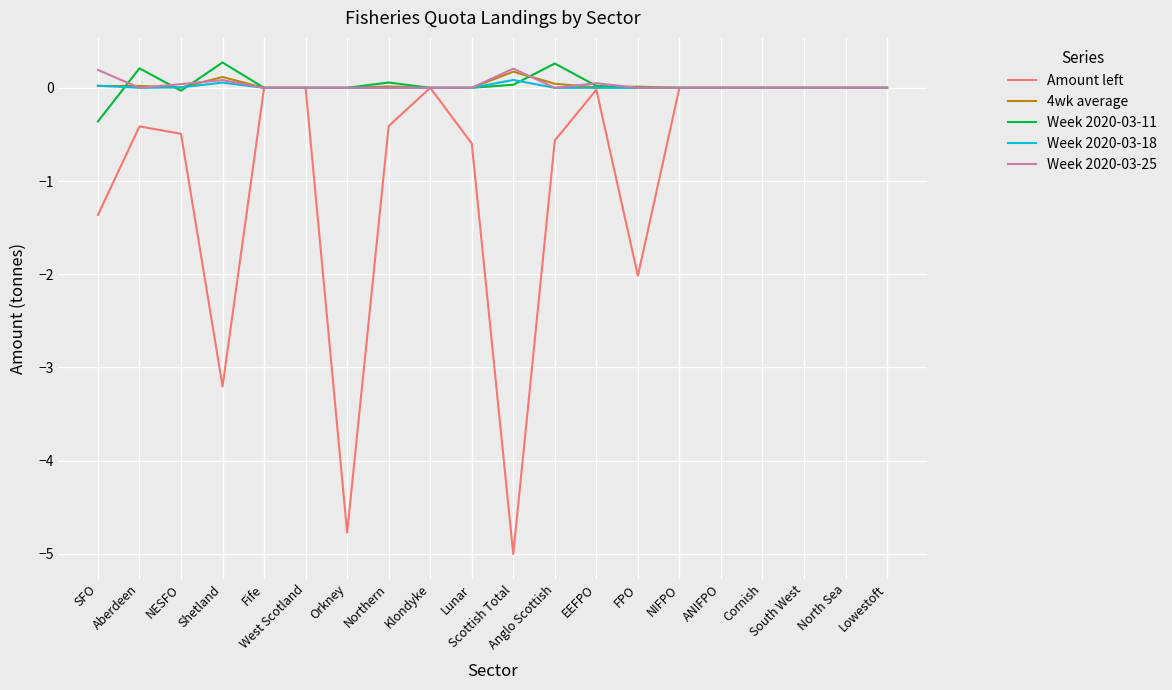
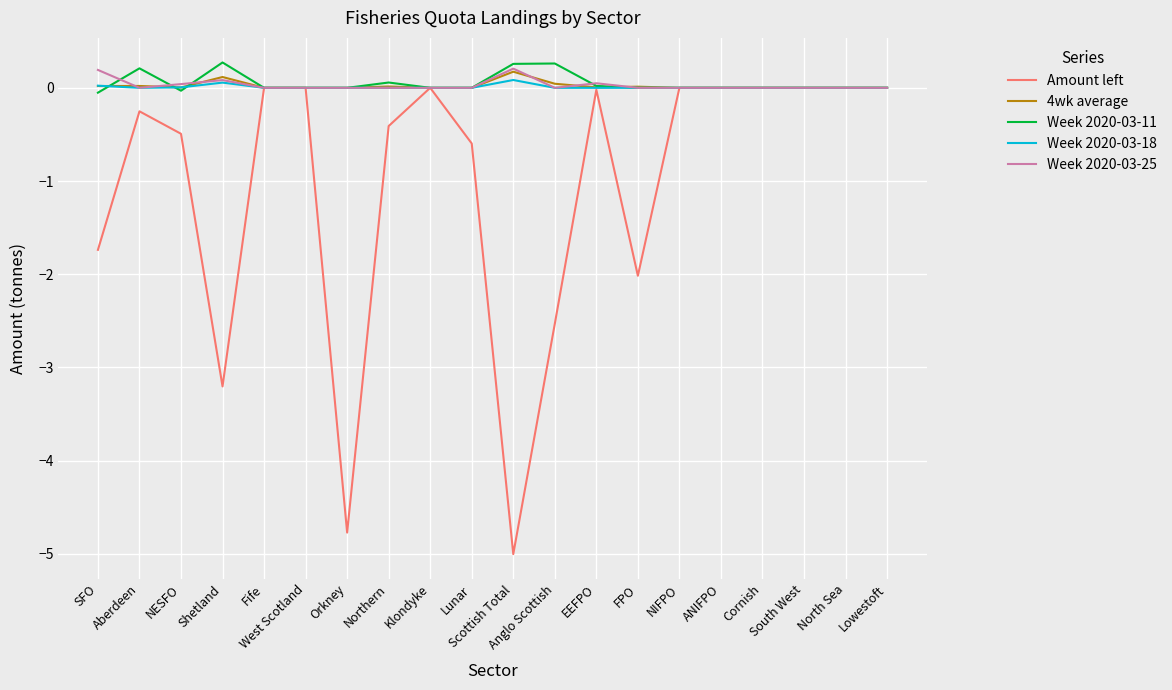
Amount left, SFO: -1.4 -> -1.7
Week 2020-03-11, SFO: -0.4 -> -0.1
Amount left, Aberdeen: -0.4 -> -0.3
Week 2020-03-11, Scottish Total: 0.0 -> 0.3
Amount left, Anglo Scottish: -0.6 -> -2.5
